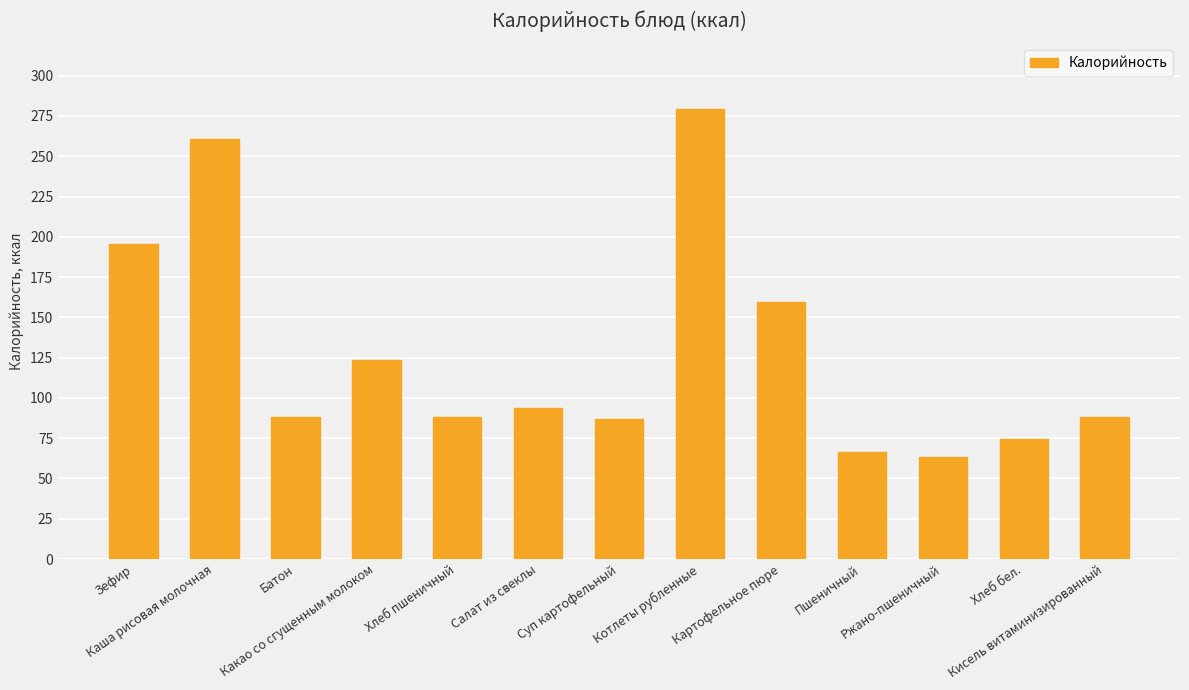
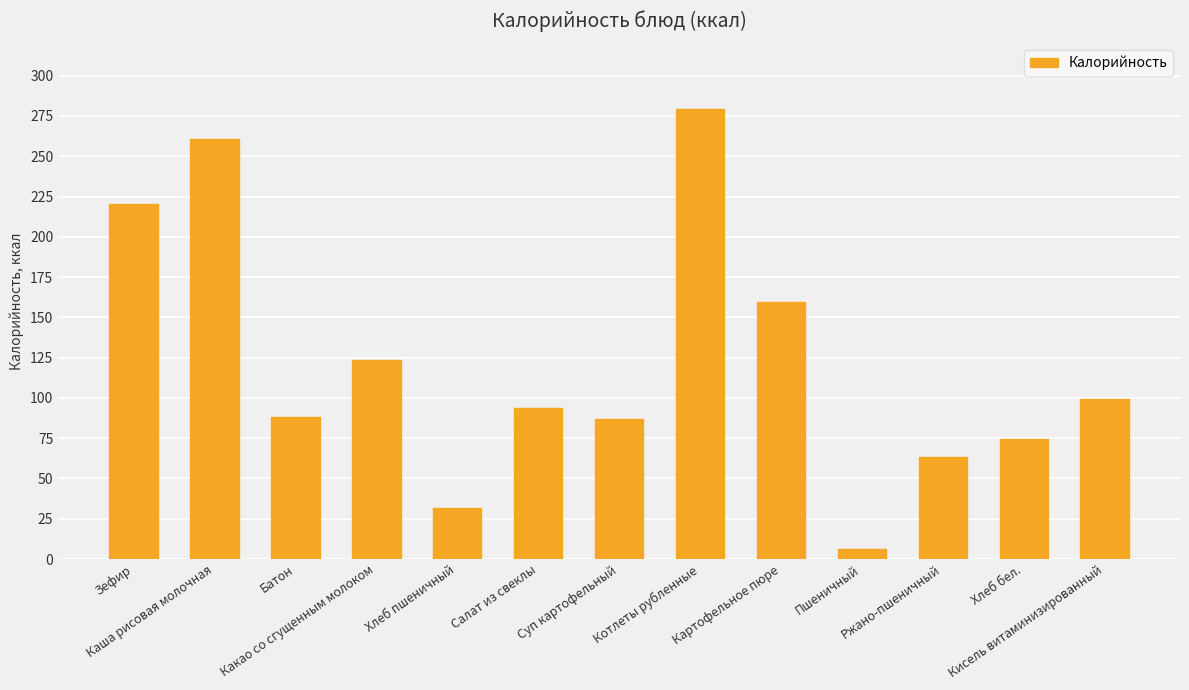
Зефир: 196 -> 220
Хлеб пшеничный: 88 -> 32
Пшеничный: 66 -> 6
Кисель витаминизированный: 88 -> 99
